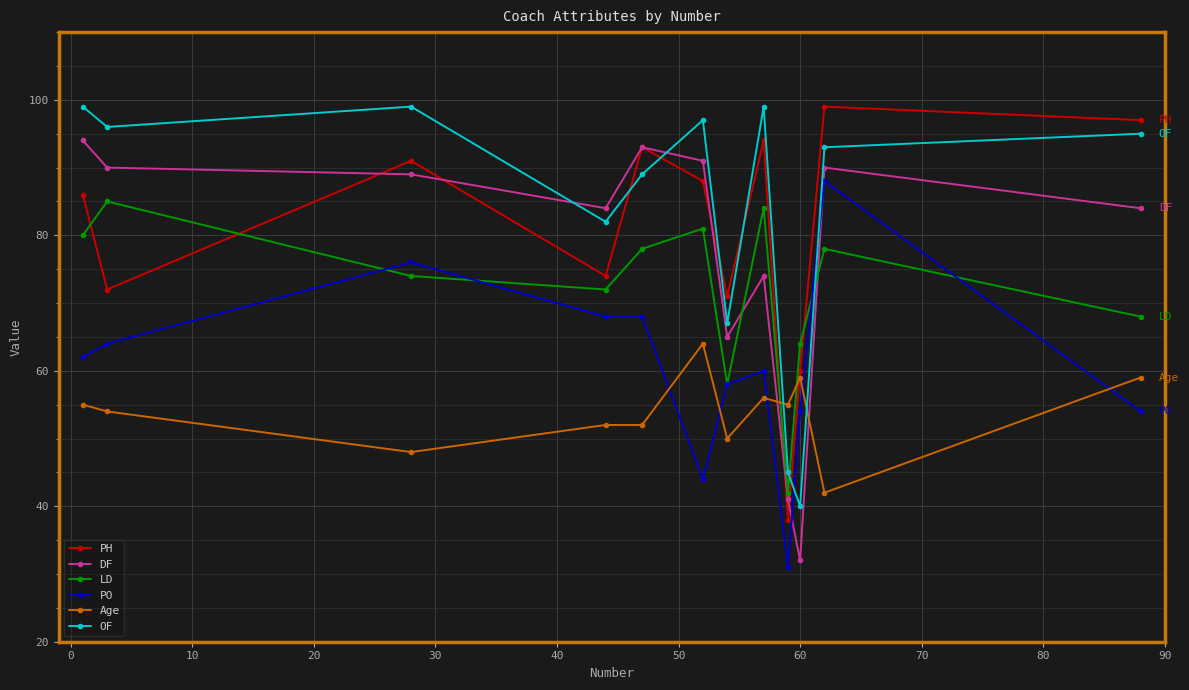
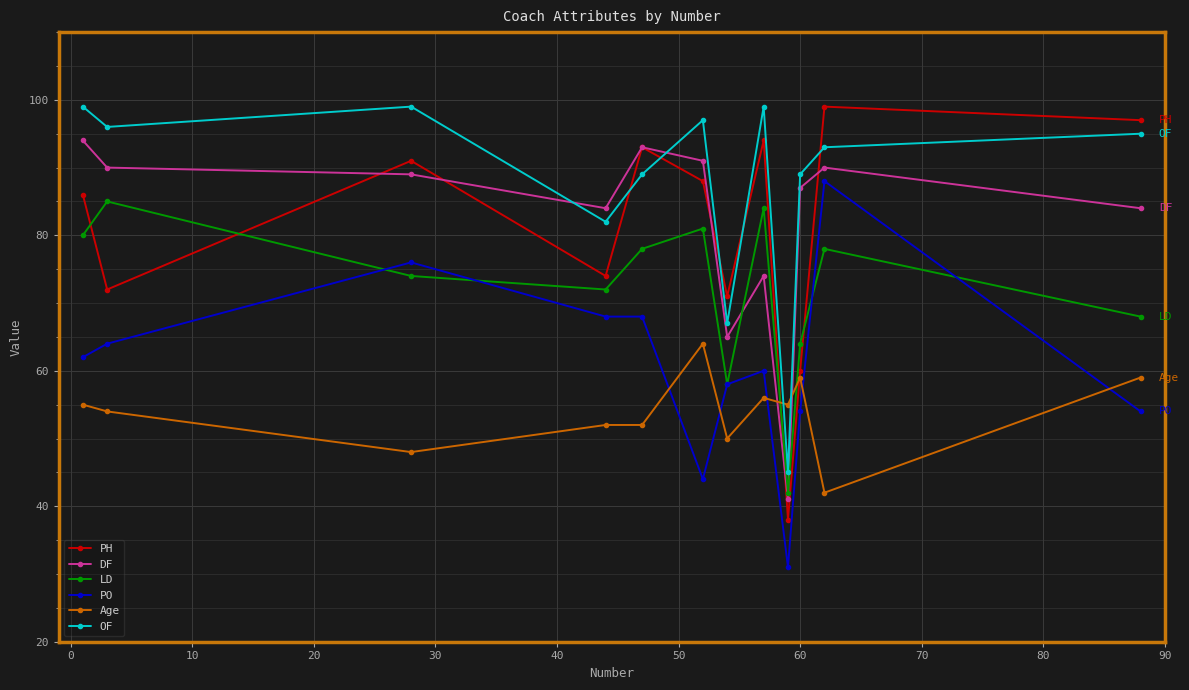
DF, 60: 32 -> 87
OF, 60: 40 -> 89
